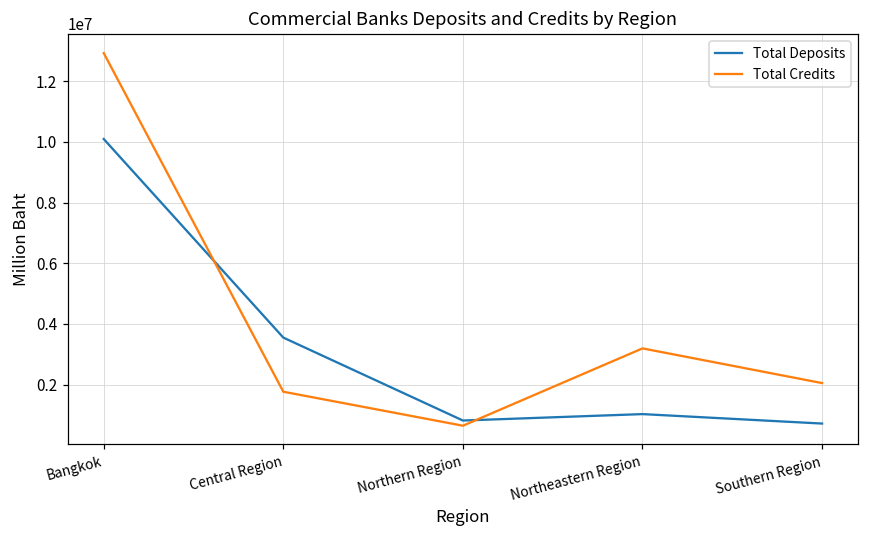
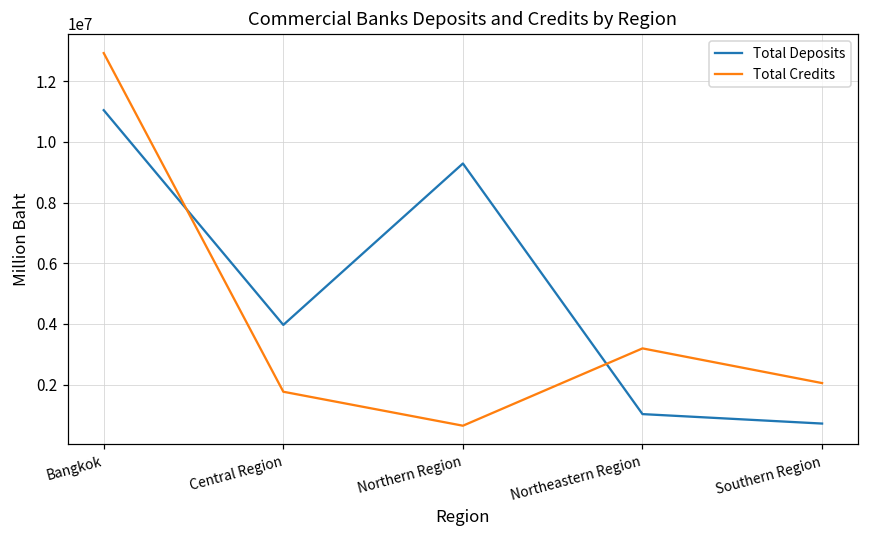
Total Deposits, Bangkok: 10100000 -> 11000000
Total Deposits, Central Region: 3500000 -> 4000000
Total Deposits, Northern Region: 800000 -> 9300000
